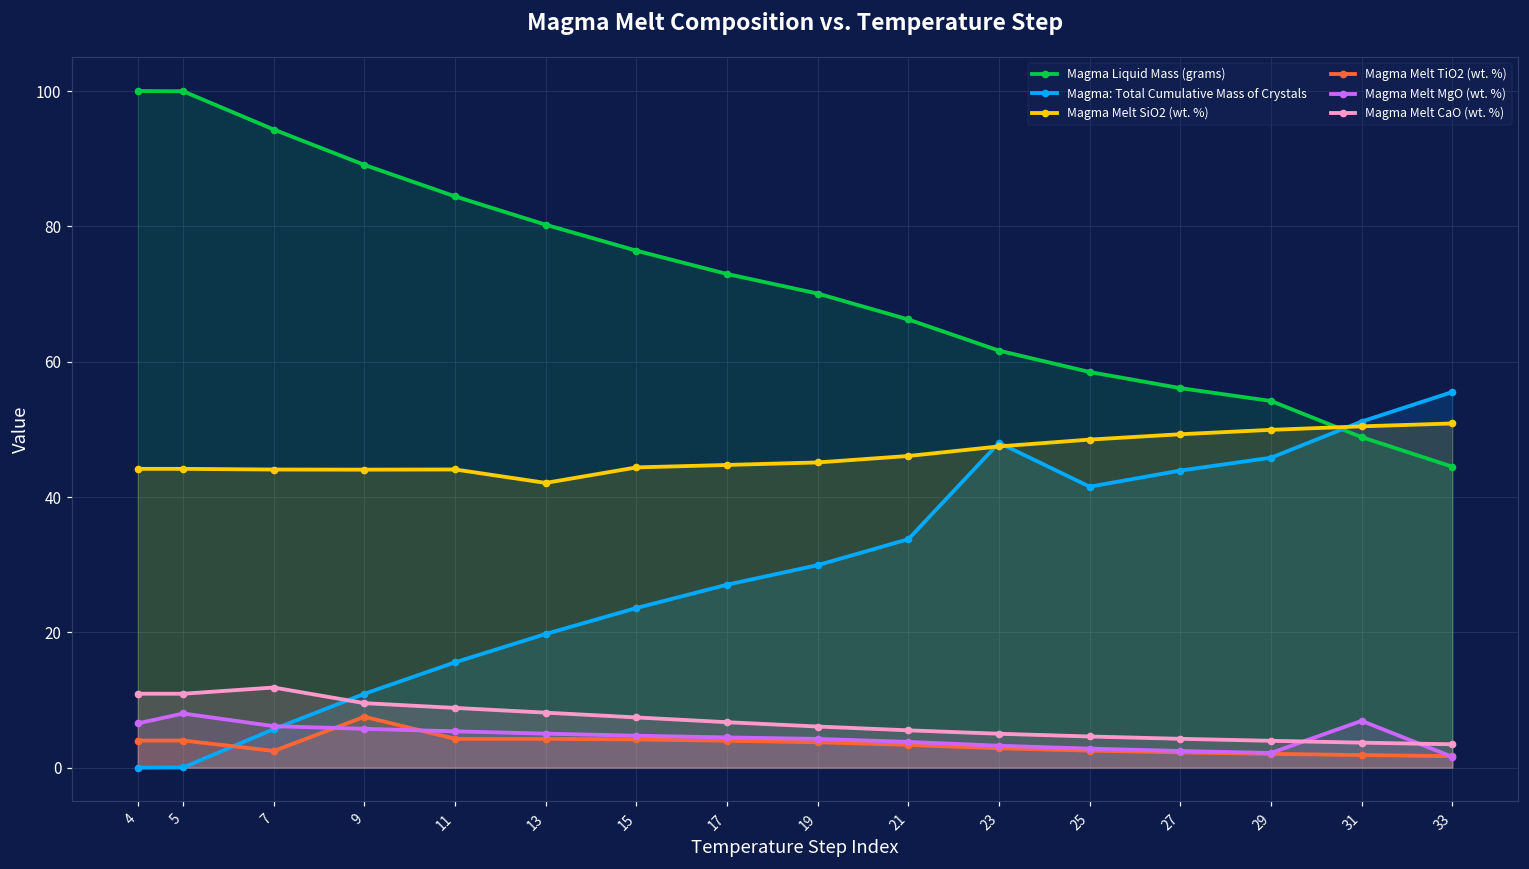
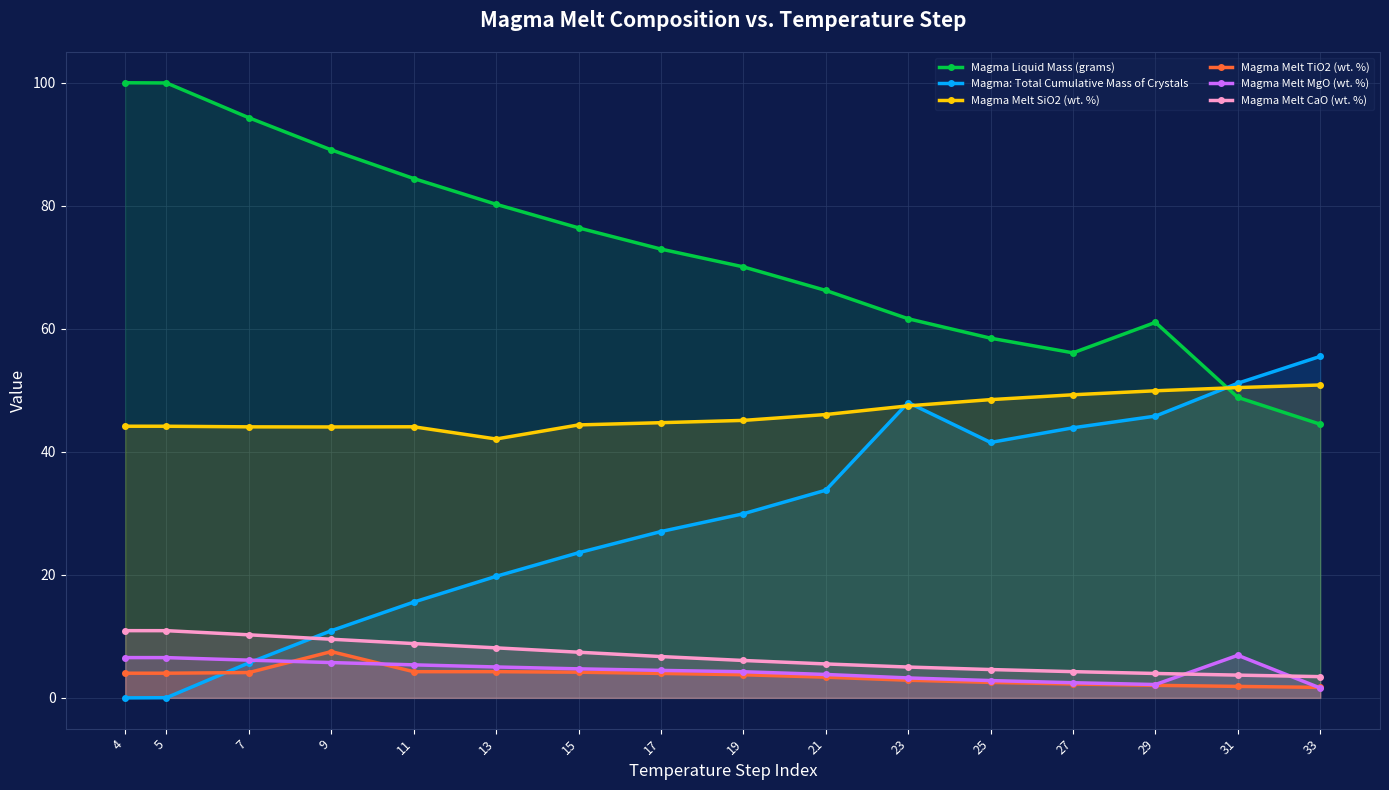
Magma Melt MgO (wt. %), 5: 8 -> 7
Magma Melt TiO2 (wt. %), 7: 2 -> 4
Magma Melt CaO (wt. %), 7: 12 -> 10
Magma Liquid Mass (grams), 29: 54 -> 61
